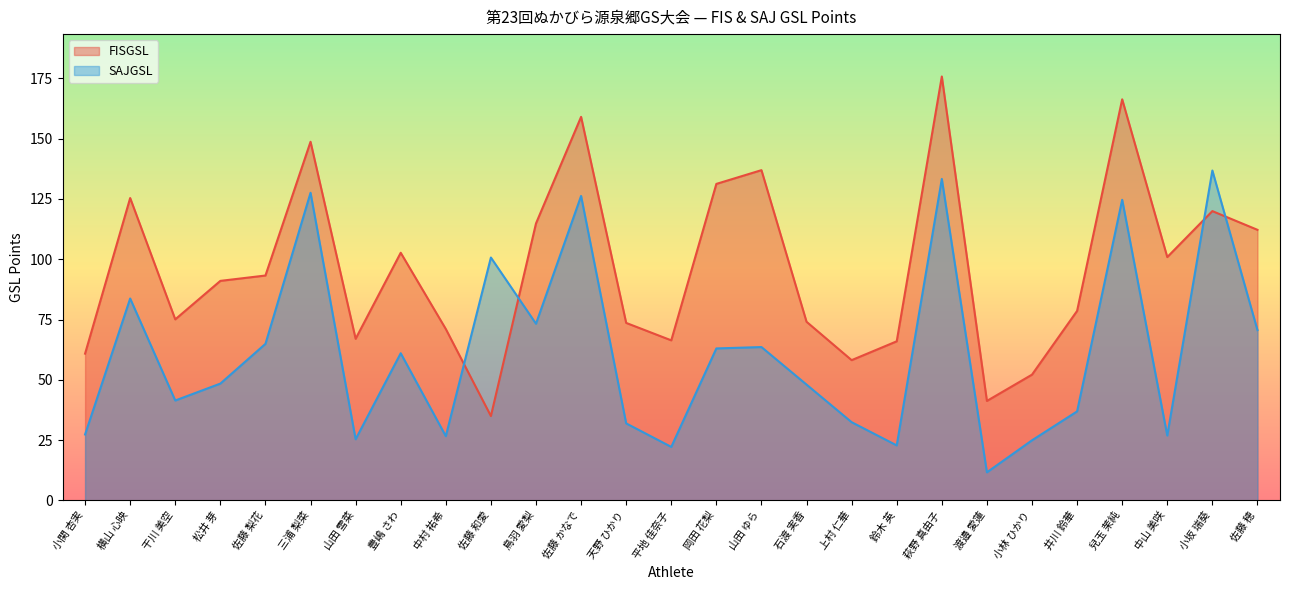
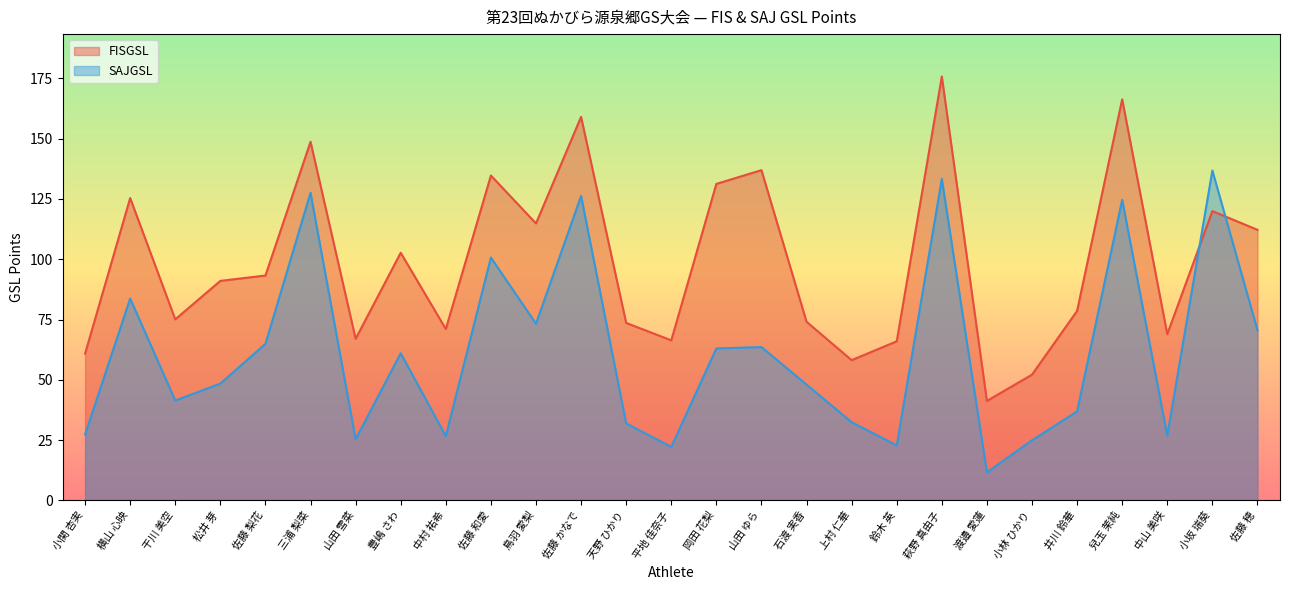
FISGSL, 佐藤 和愛: 35 -> 135
FISGSL, 中山 美咲: 101 -> 69
